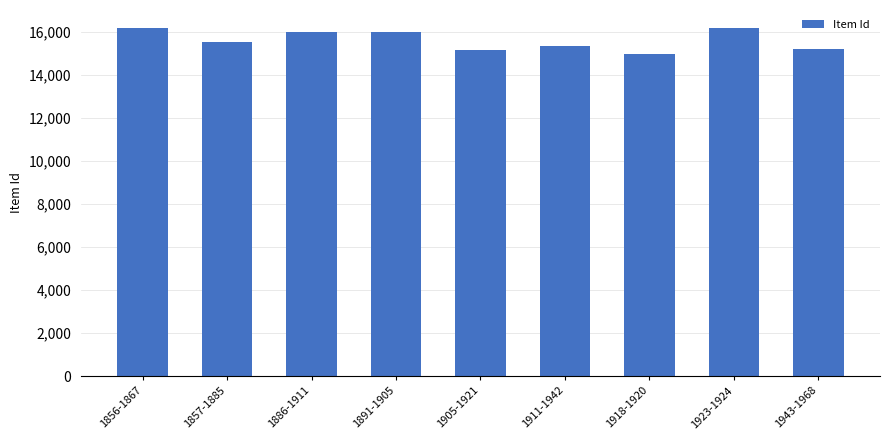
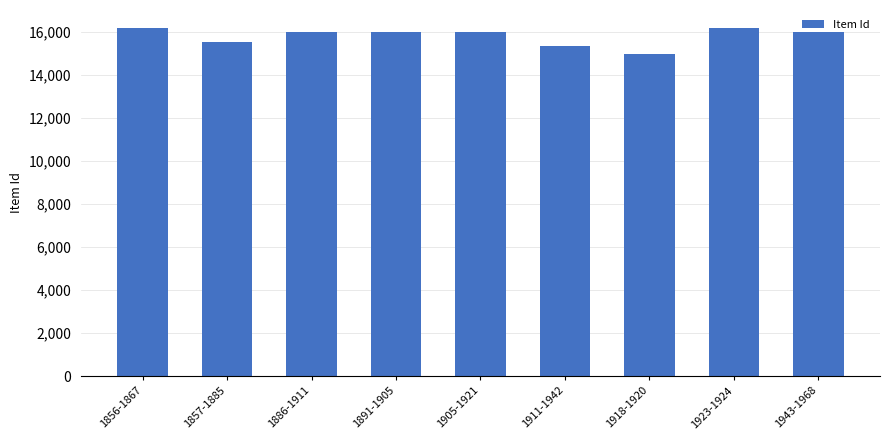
1905-1921: 15,100 -> 16,000
1943-1968: 15,200 -> 16,000
